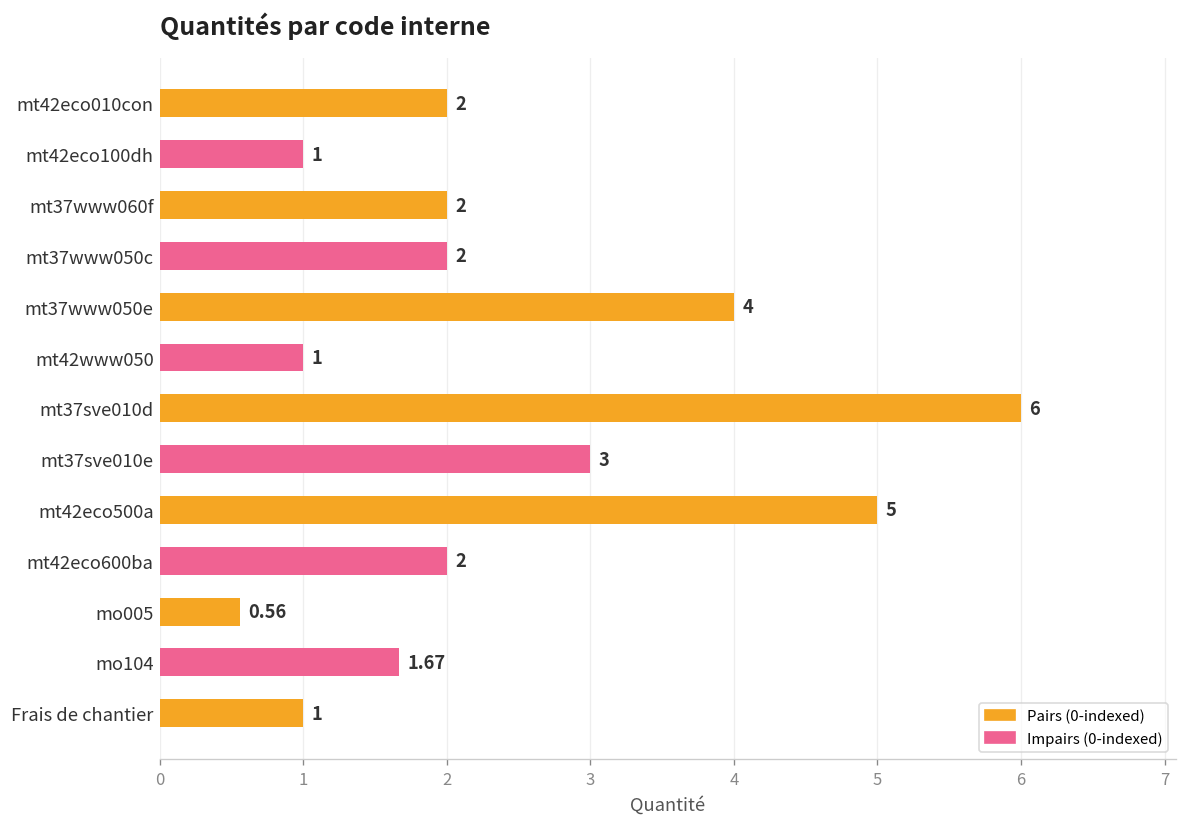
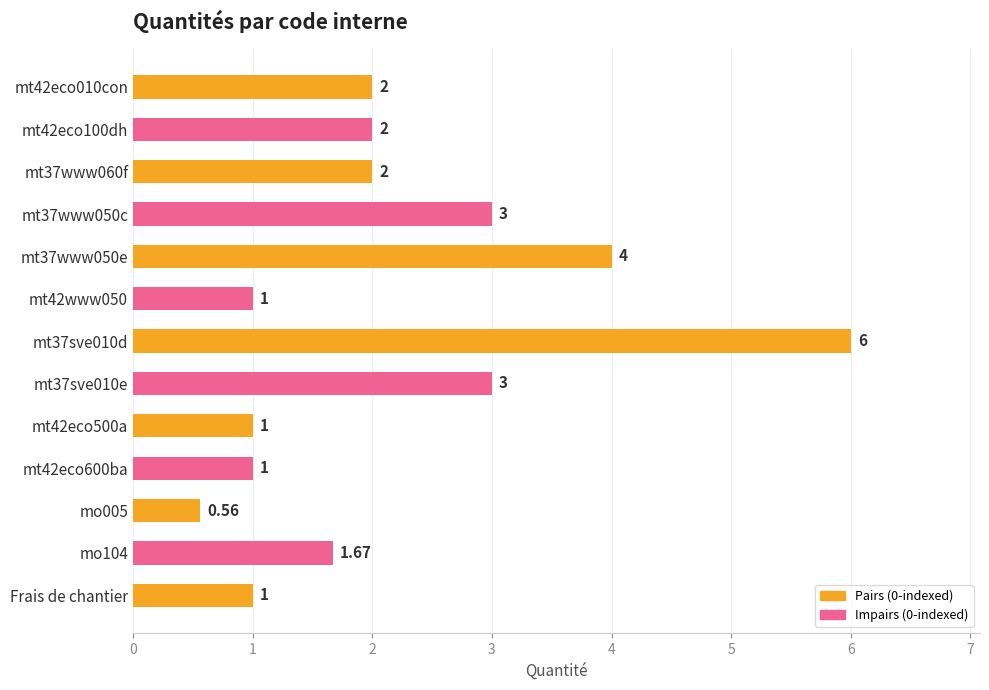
mt42eco100dh: 1 -> 2
mt37www050c: 2 -> 3
mt42eco500a: 5 -> 1
mt42eco600ba: 2 -> 1
